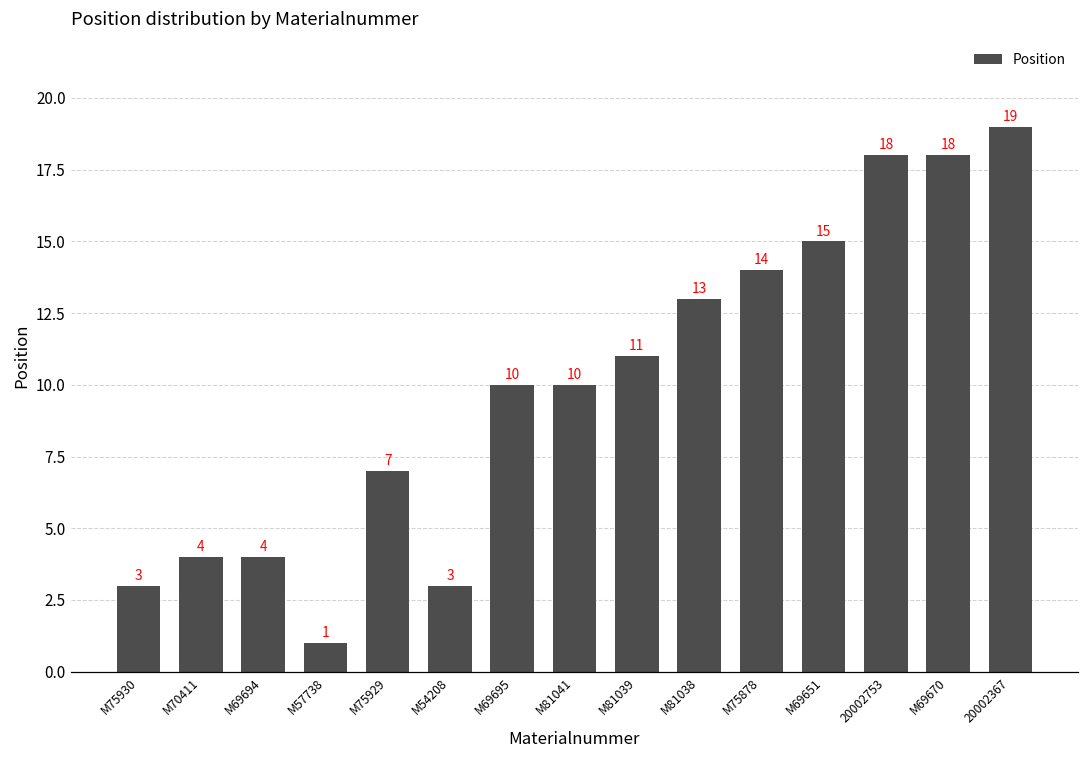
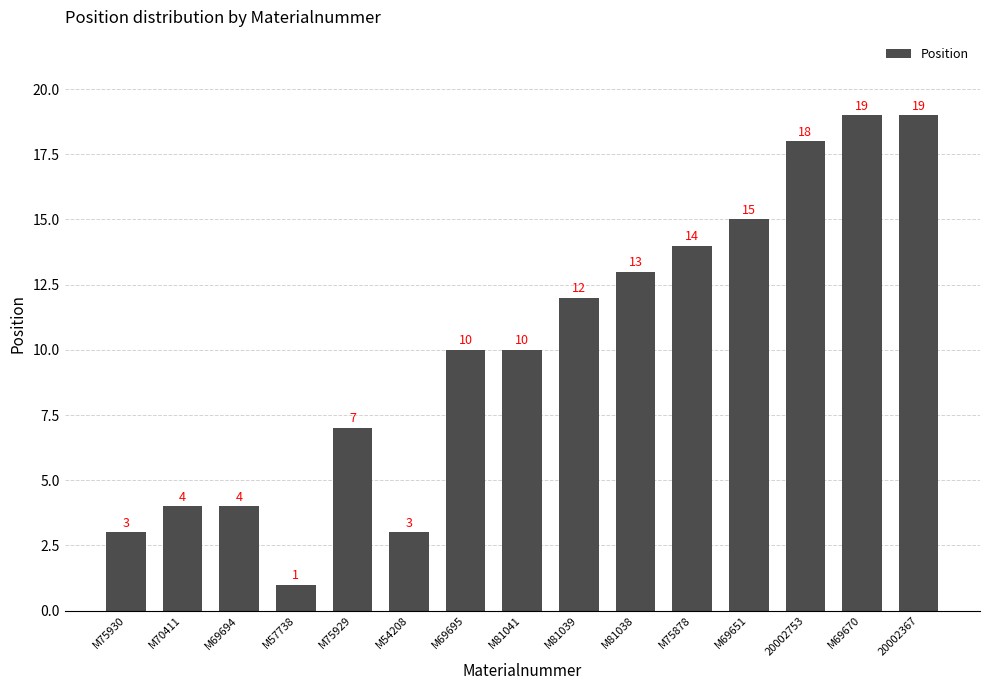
M81039: 11 -> 12
M69670: 18 -> 19
